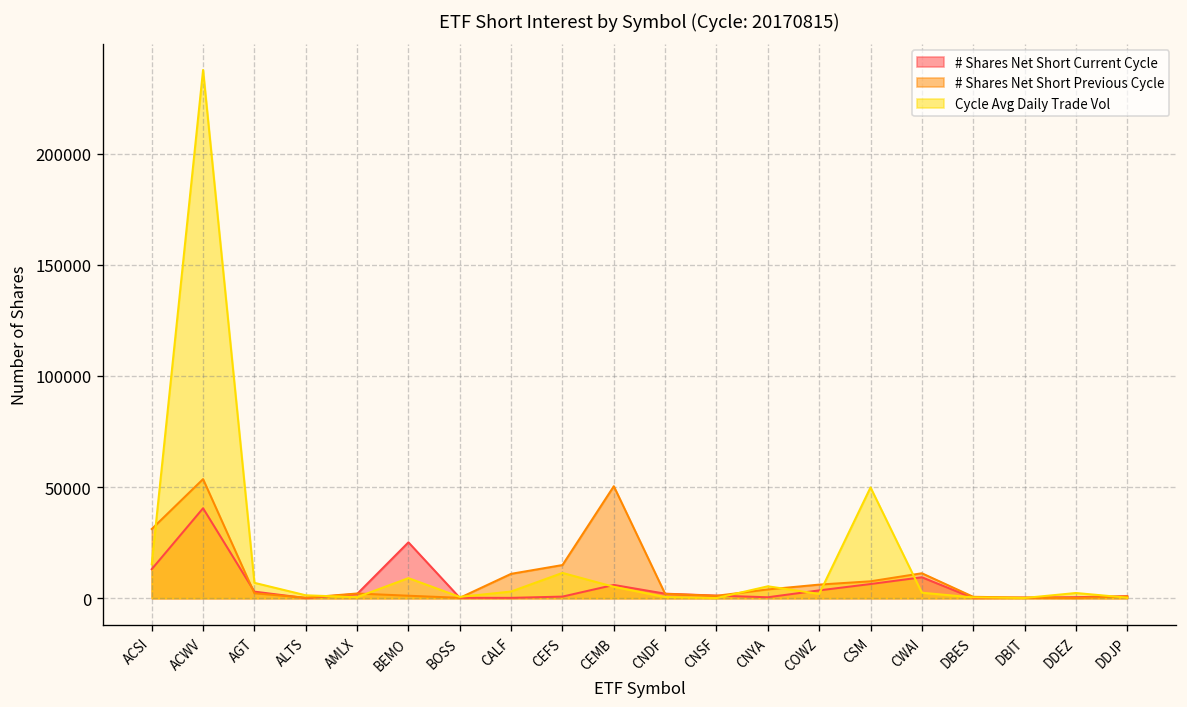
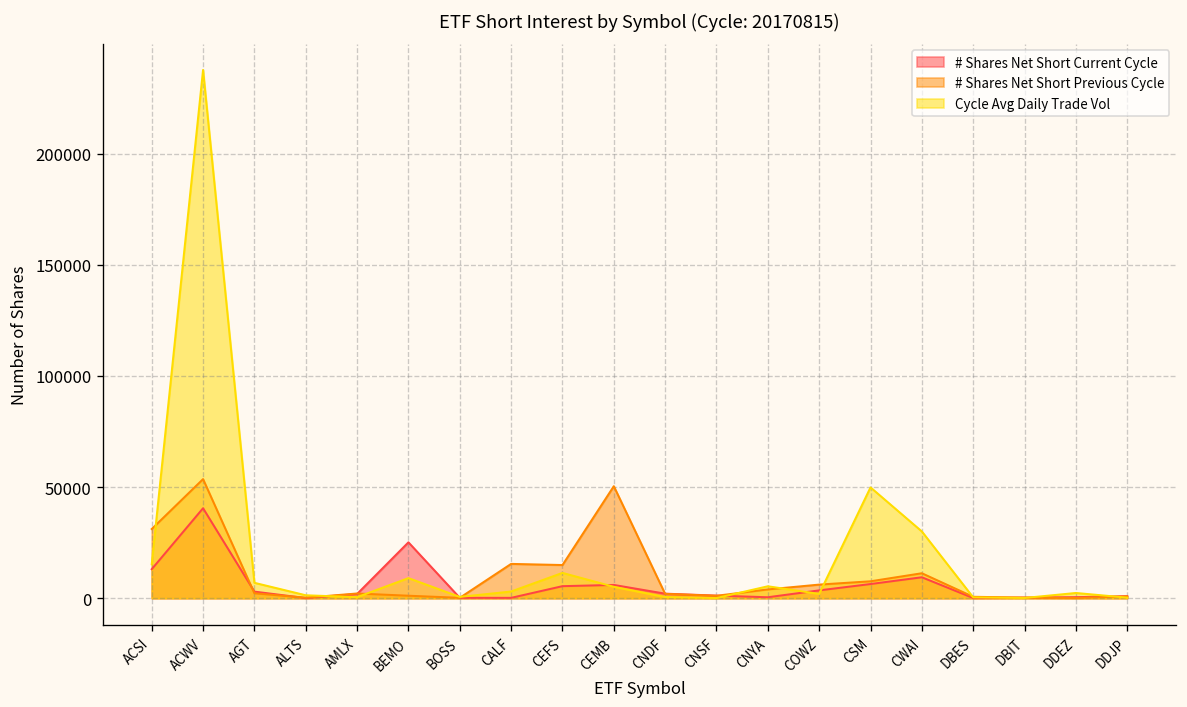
# Shares Net Short Previous Cycle, CALF: 11000 -> 15000
# Shares Net Short Current Cycle, CEFS: 1000 -> 5000
Cycle Avg Daily Trade Vol, CWAI: 2000 -> 30000
